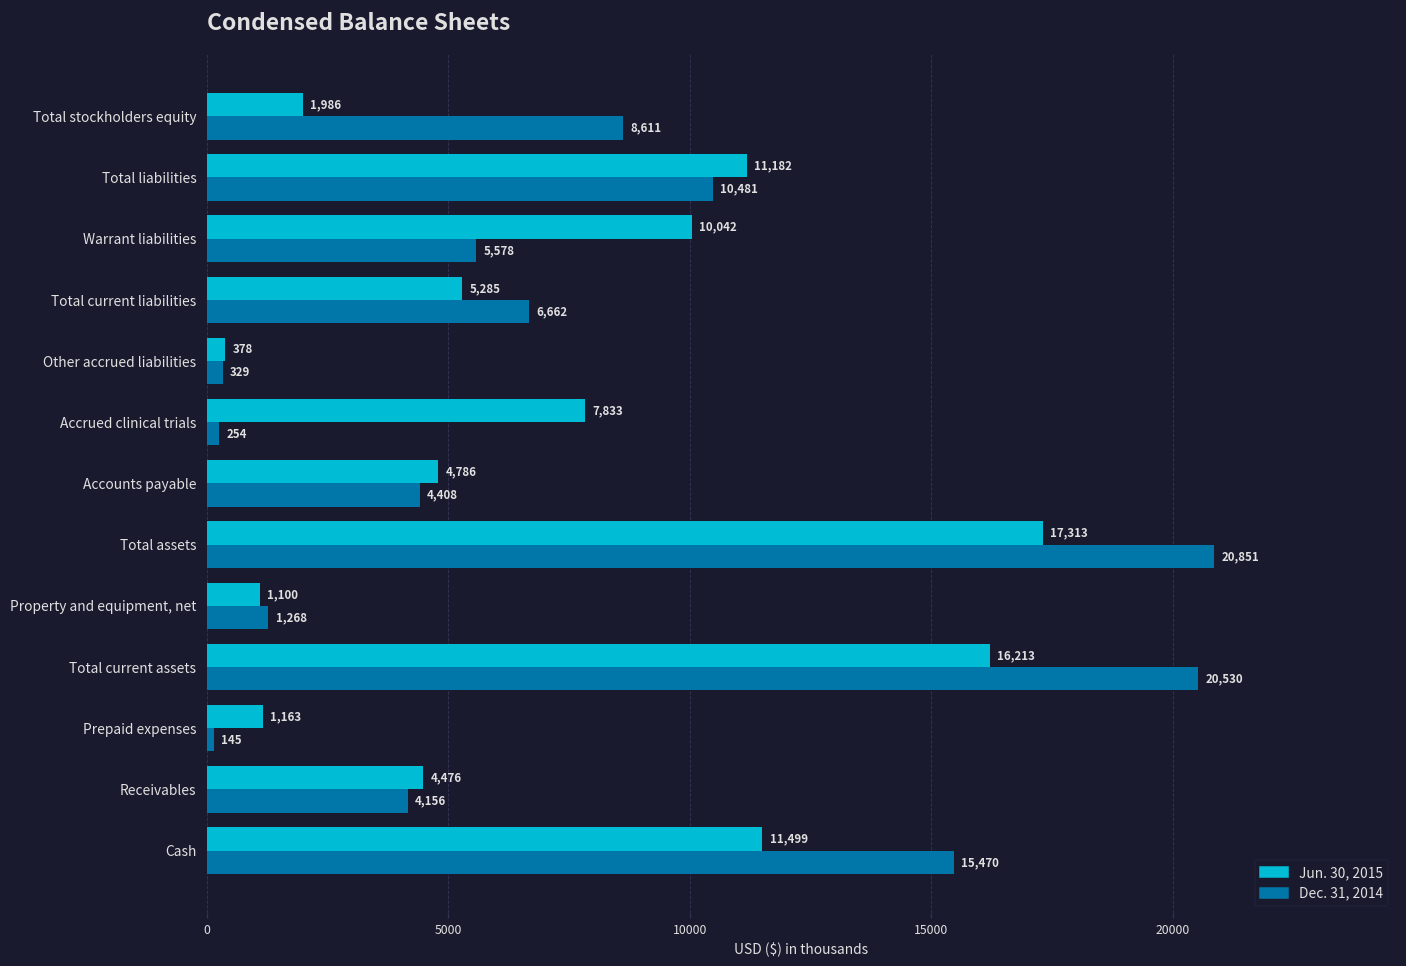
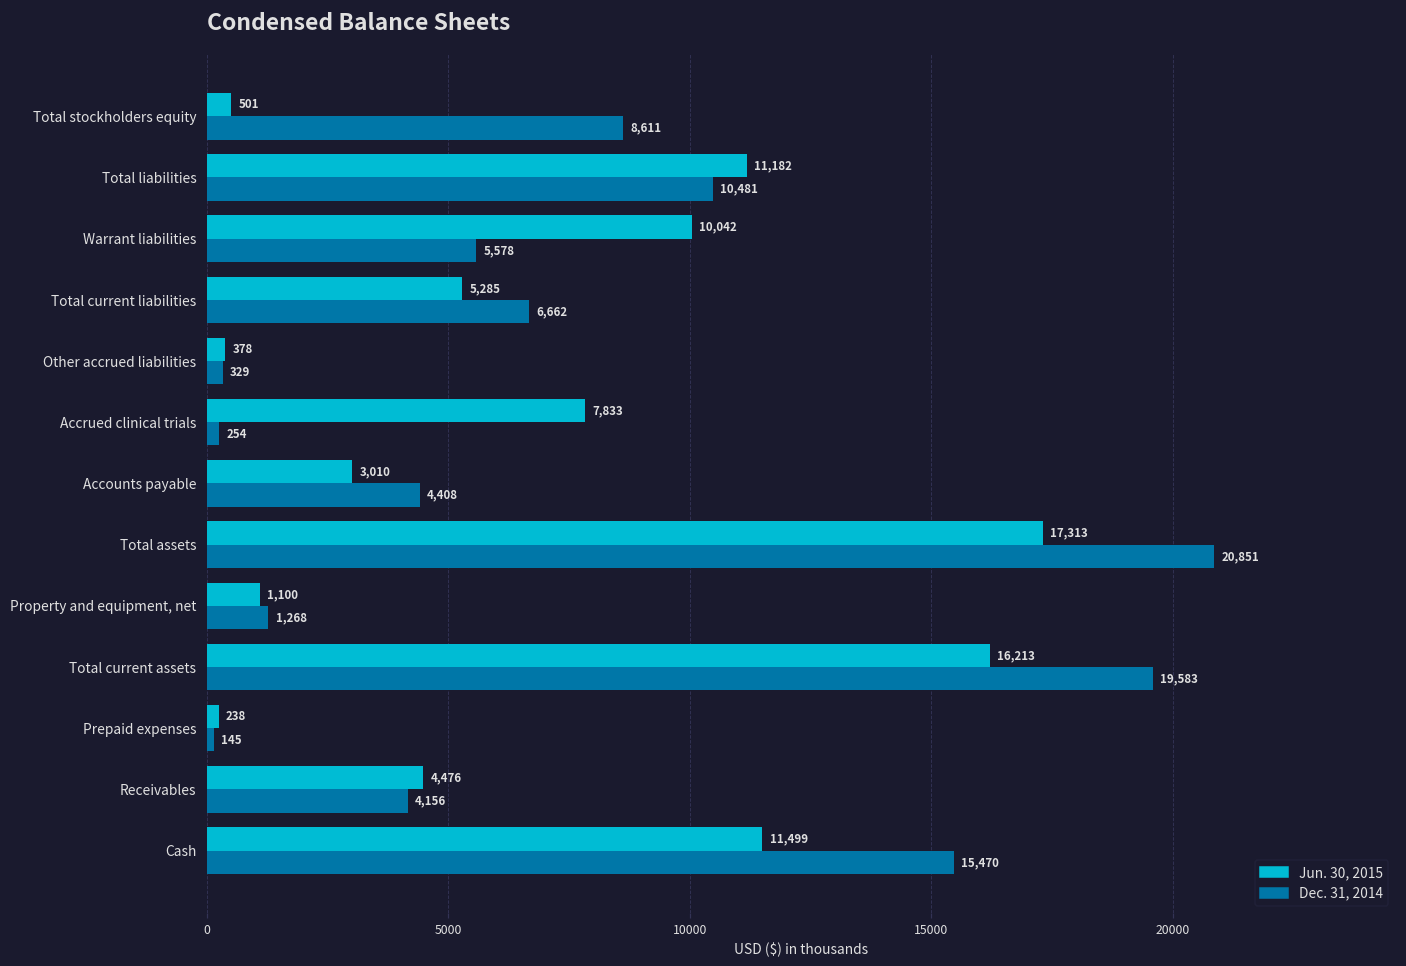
Jun. 30, 2015, Total stockholders equity: 1,986 -> 501
Jun. 30, 2015, Accounts payable: 4,786 -> 3,010
Dec. 31, 2014, Total current assets: 20,530 -> 19,583
Jun. 30, 2015, Prepaid expenses: 1,163 -> 238
